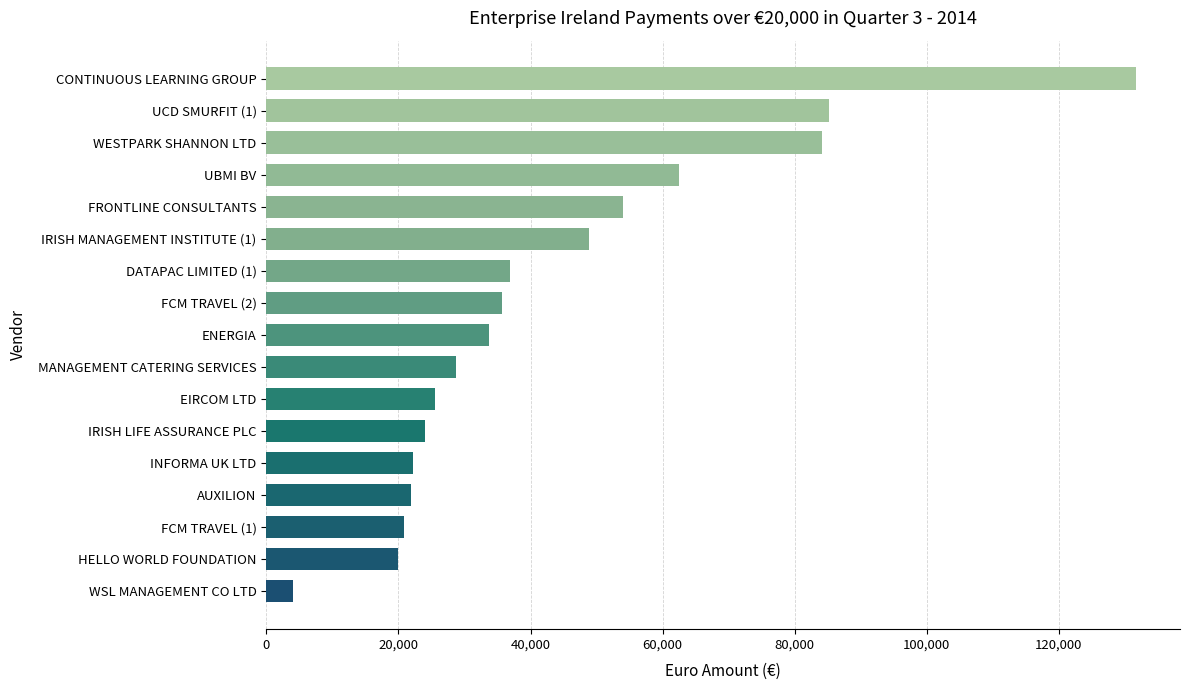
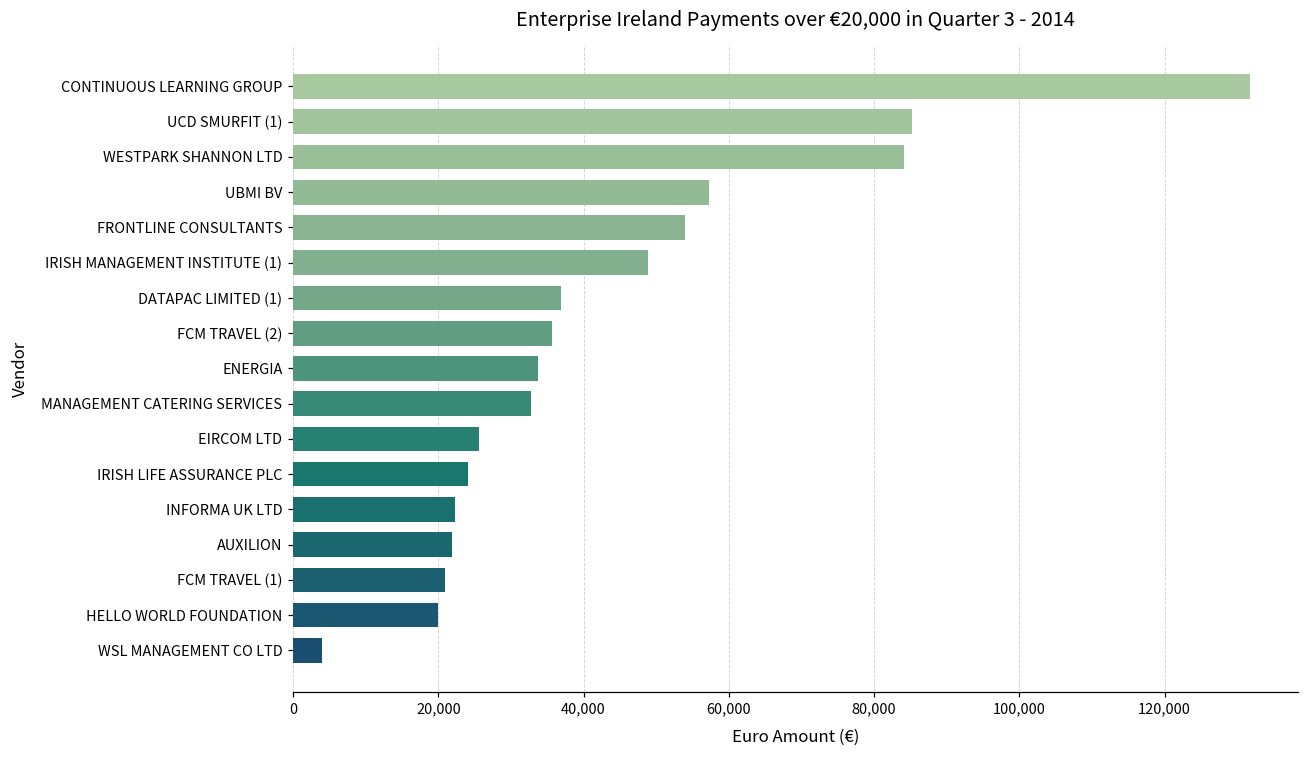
UBMI BV: 63,000 -> 57,000
MANAGEMENT CATERING SERVICES: 29,000 -> 33,000
